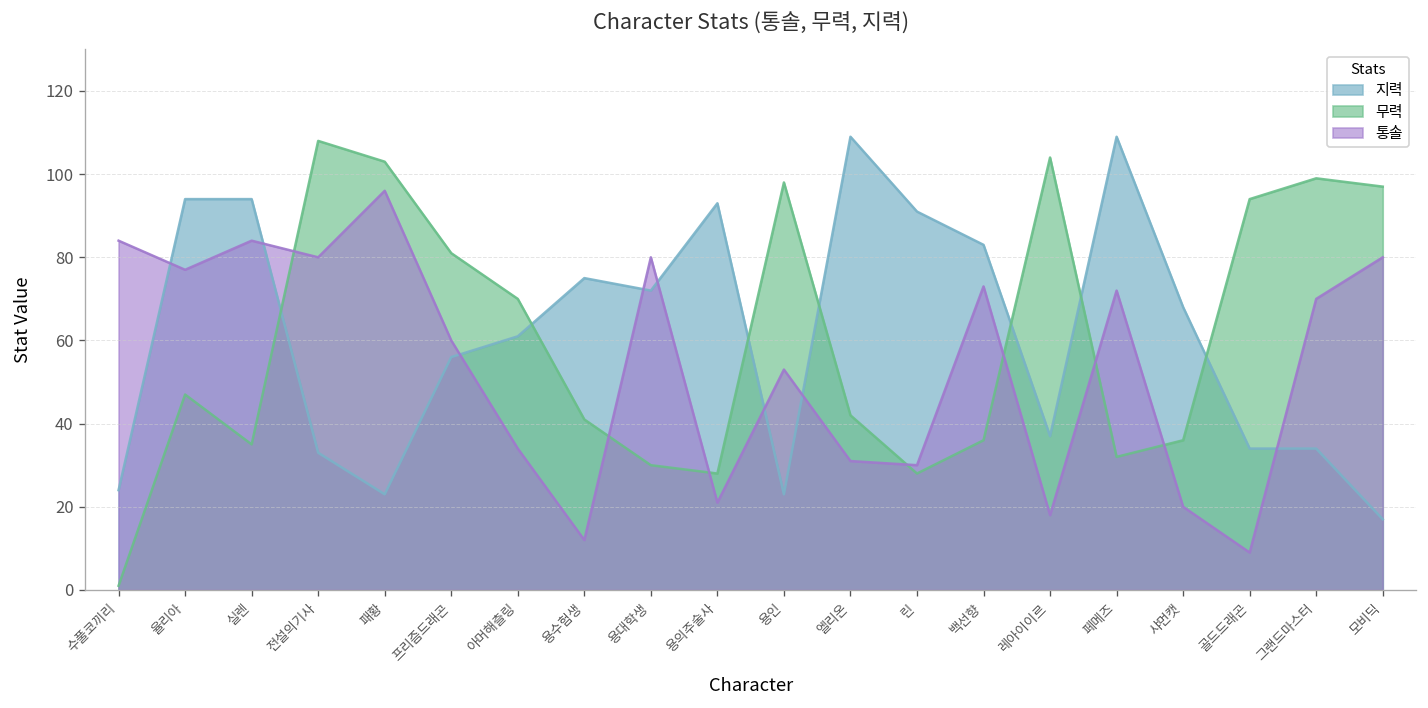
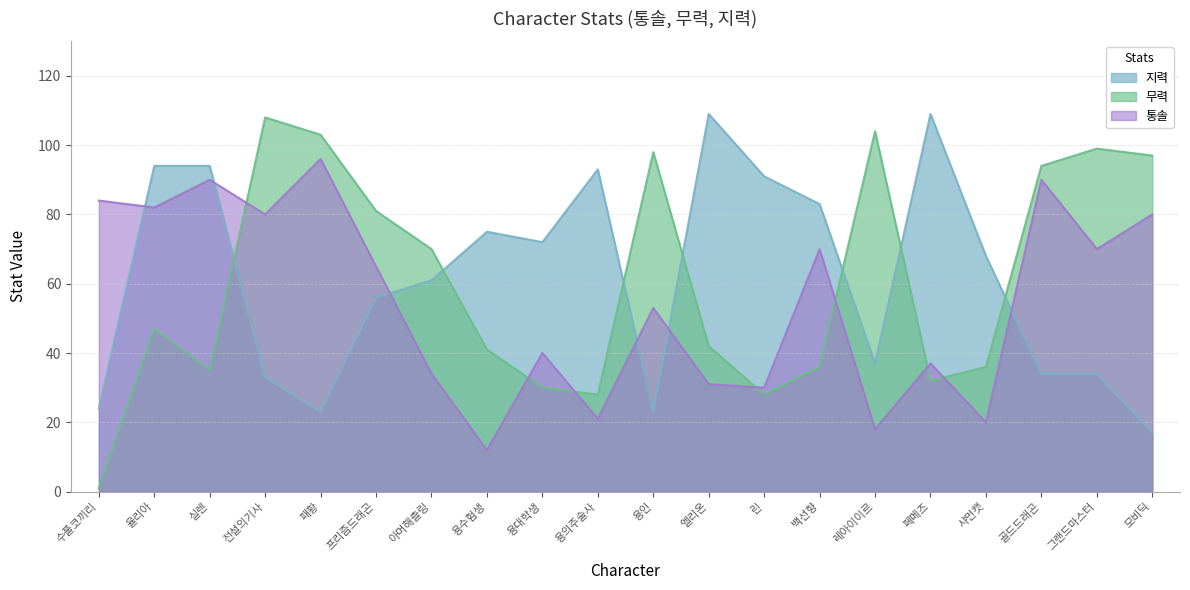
통솔, 율리아: 77 -> 82
통솔, 실렌: 84 -> 90
통솔, 프리즘드래곤: 60 -> 65
통솔, 용대학생: 80 -> 40
통솔, 백선향: 73 -> 70
통솔, 페메즈: 72 -> 37
통솔, 골드드래곤: 9 -> 90
